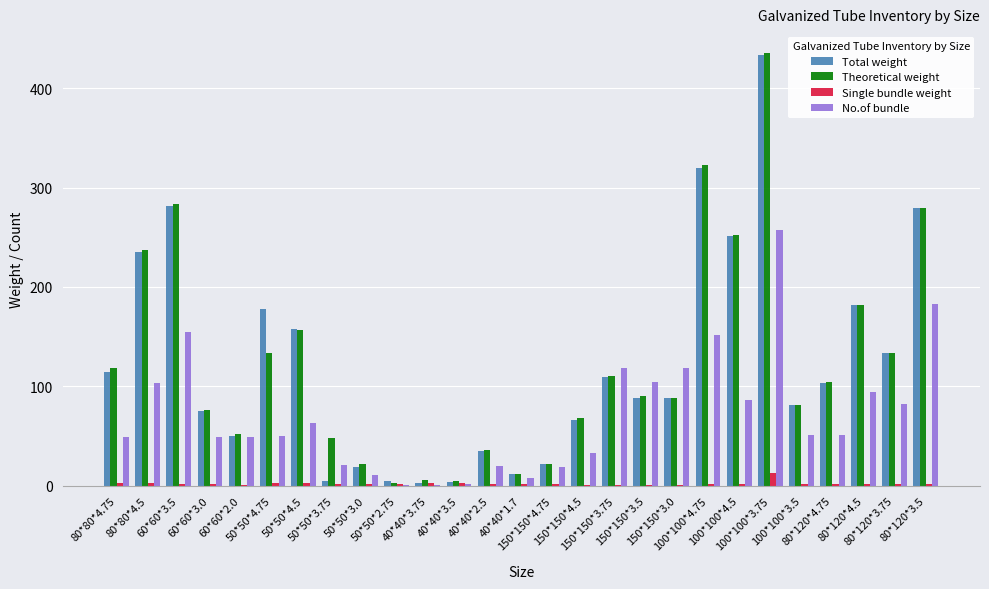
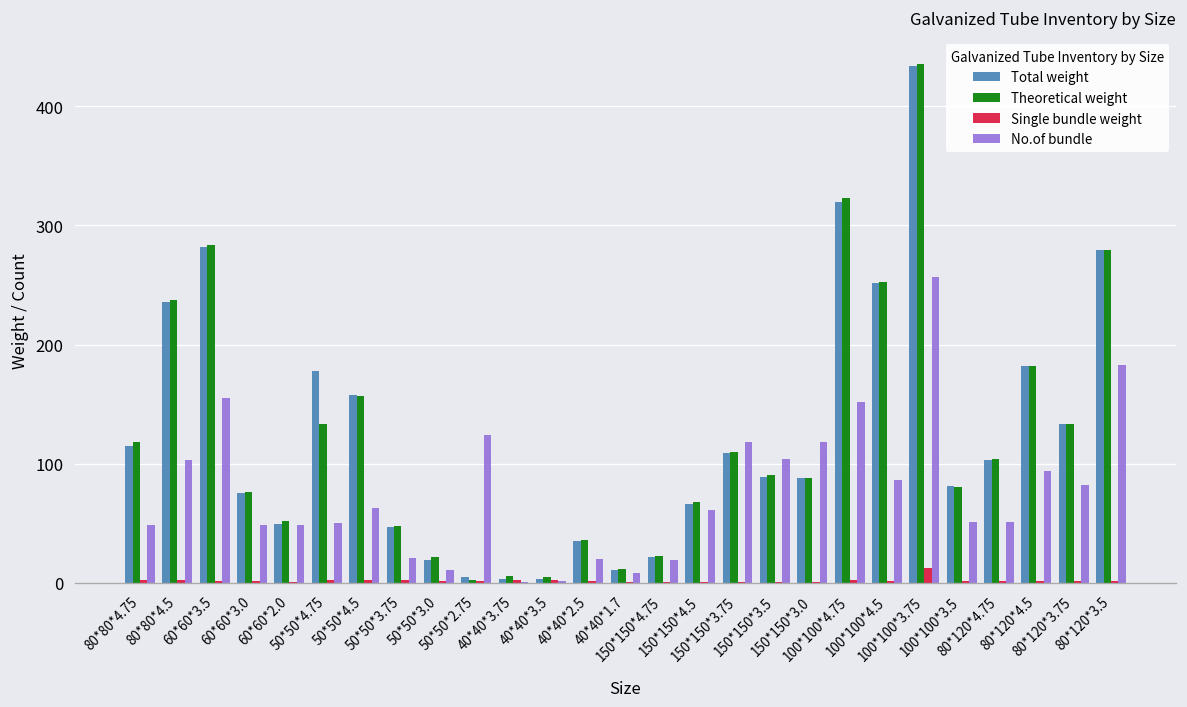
Total weight, 50*50*3.75: 0 -> 50
No.of bundle, 50*50*2.75: 0 -> 120
No.of bundle, 150*150*4.5: 30 -> 60
